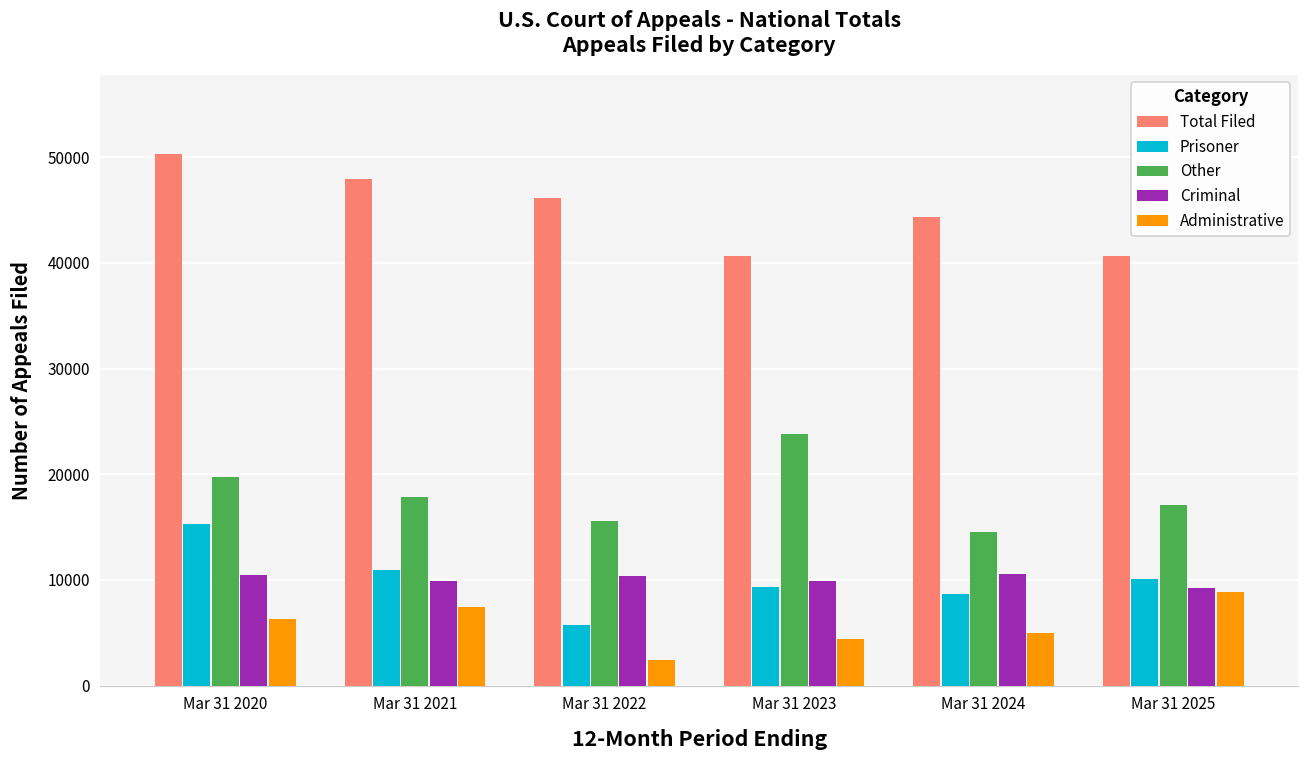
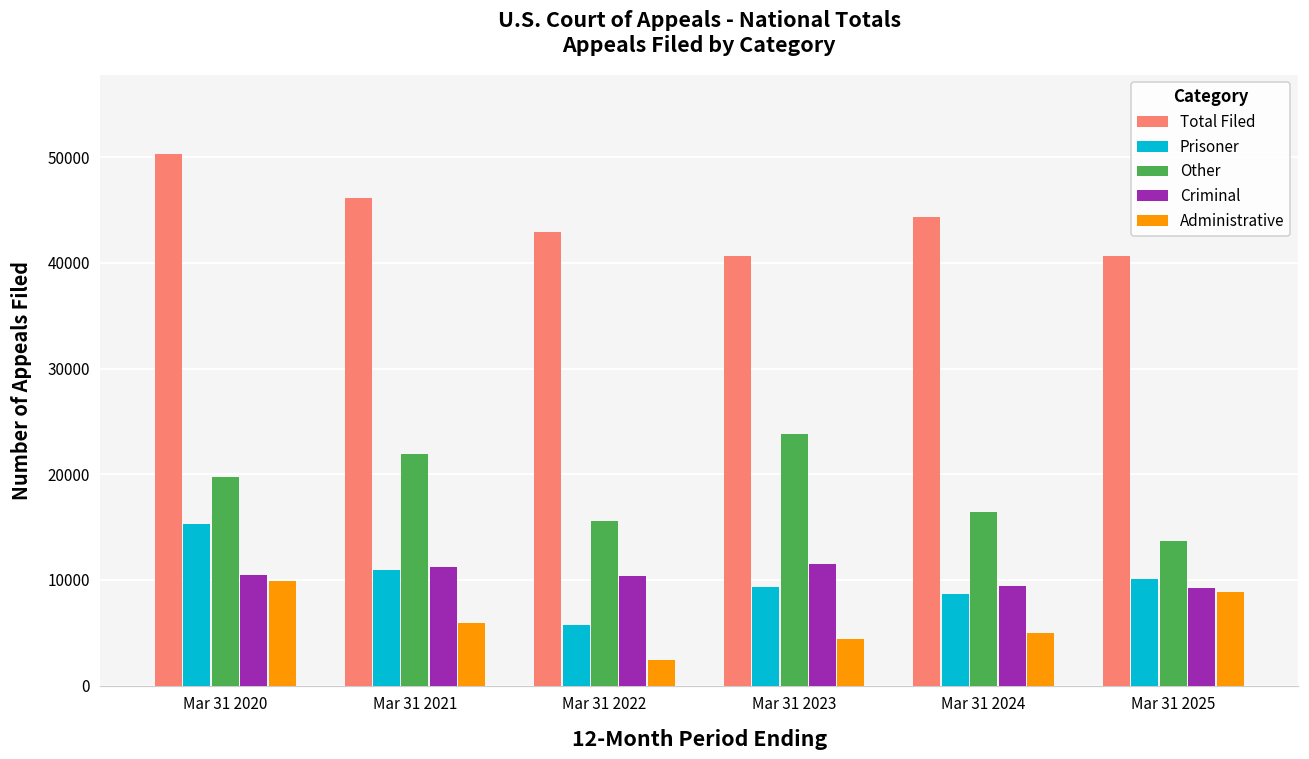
Administrative, Mar 31 2020: 6000 -> 10000
Total Filed, Mar 31 2021: 48000 -> 46000
Other, Mar 31 2021: 18000 -> 22000
Criminal, Mar 31 2021: 10000 -> 11000
Administrative, Mar 31 2021: 7000 -> 6000
Total Filed, Mar 31 2022: 46000 -> 43000
Criminal, Mar 31 2023: 10000 -> 11000
Other, Mar 31 2024: 15000 -> 16000
Criminal, Mar 31 2024: 11000 -> 9000
Other, Mar 31 2025: 17000 -> 14000
